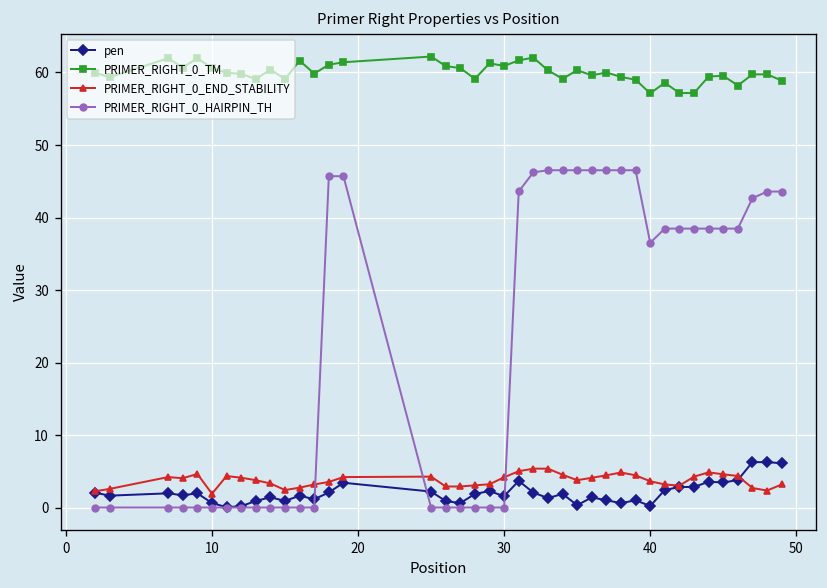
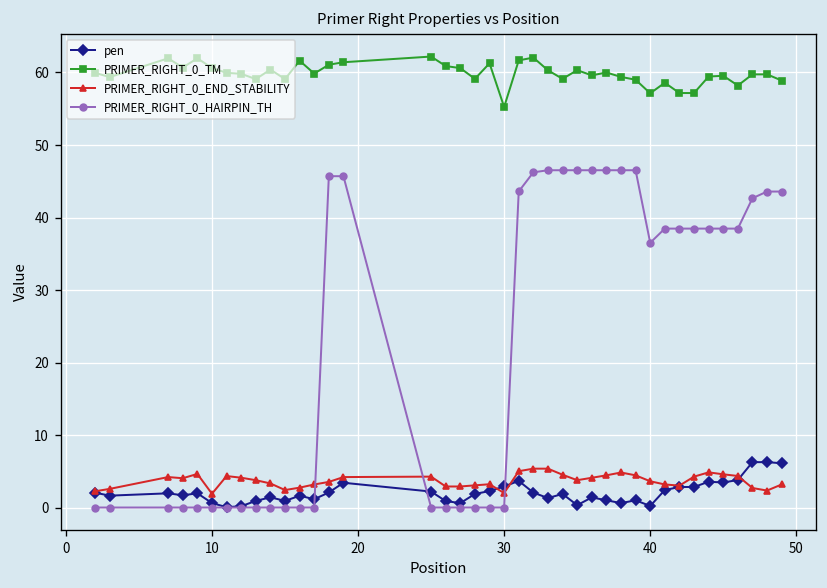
pen, 30: 2 -> 3
PRIMER_RIGHT_0_TM, 30: 61 -> 55
PRIMER_RIGHT_0_END_STABILITY, 30: 4 -> 2
